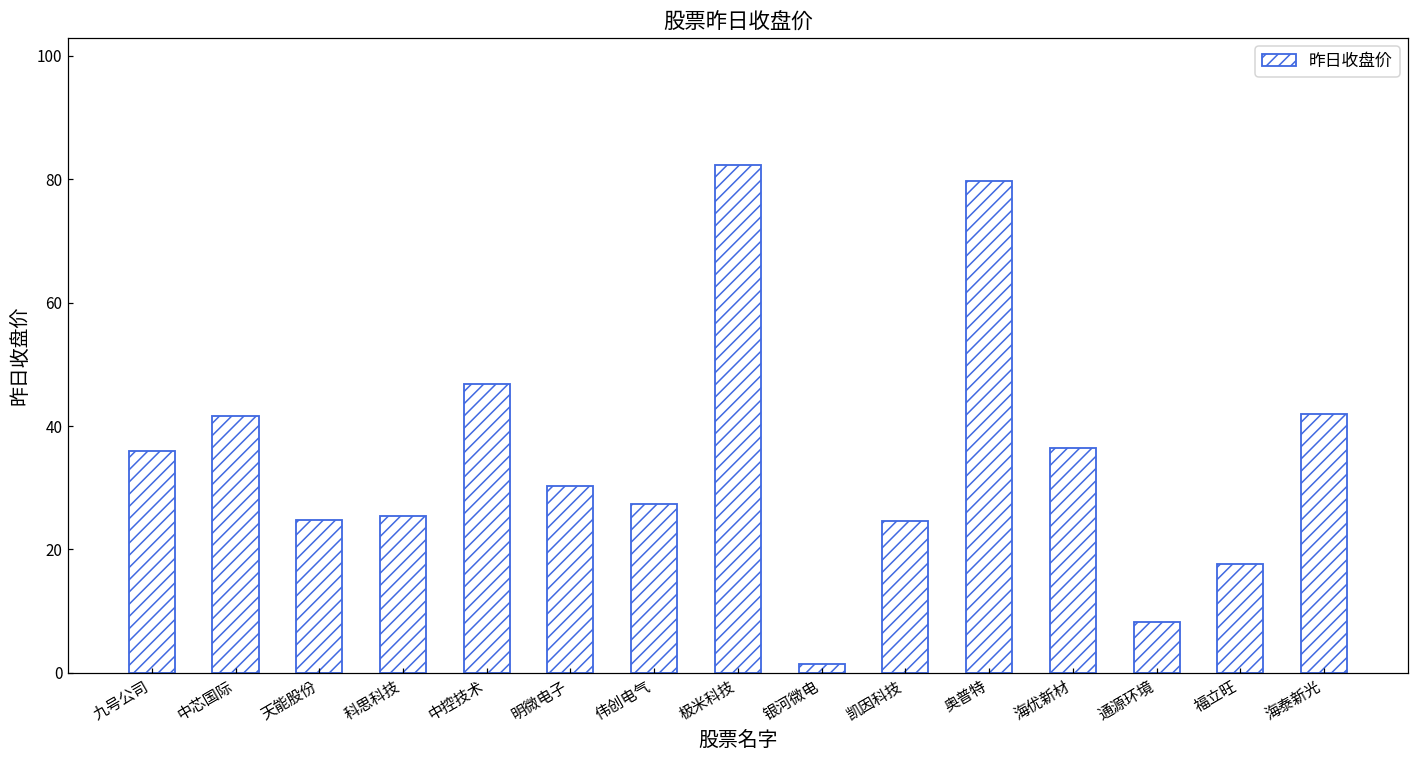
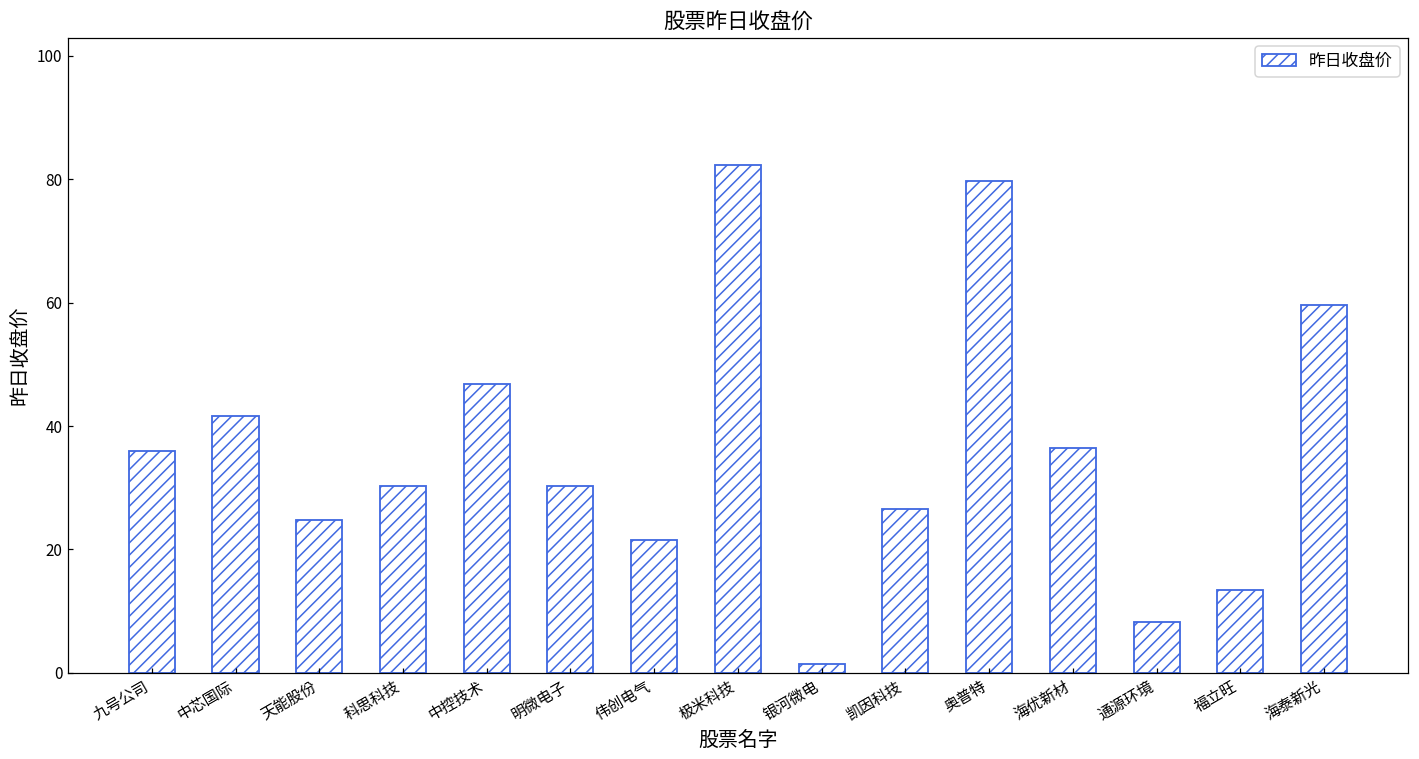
科思科技: 25 -> 30
伟创电气: 27 -> 22
凯因科技: 25 -> 26
福立旺: 18 -> 13
海泰新光: 42 -> 60
